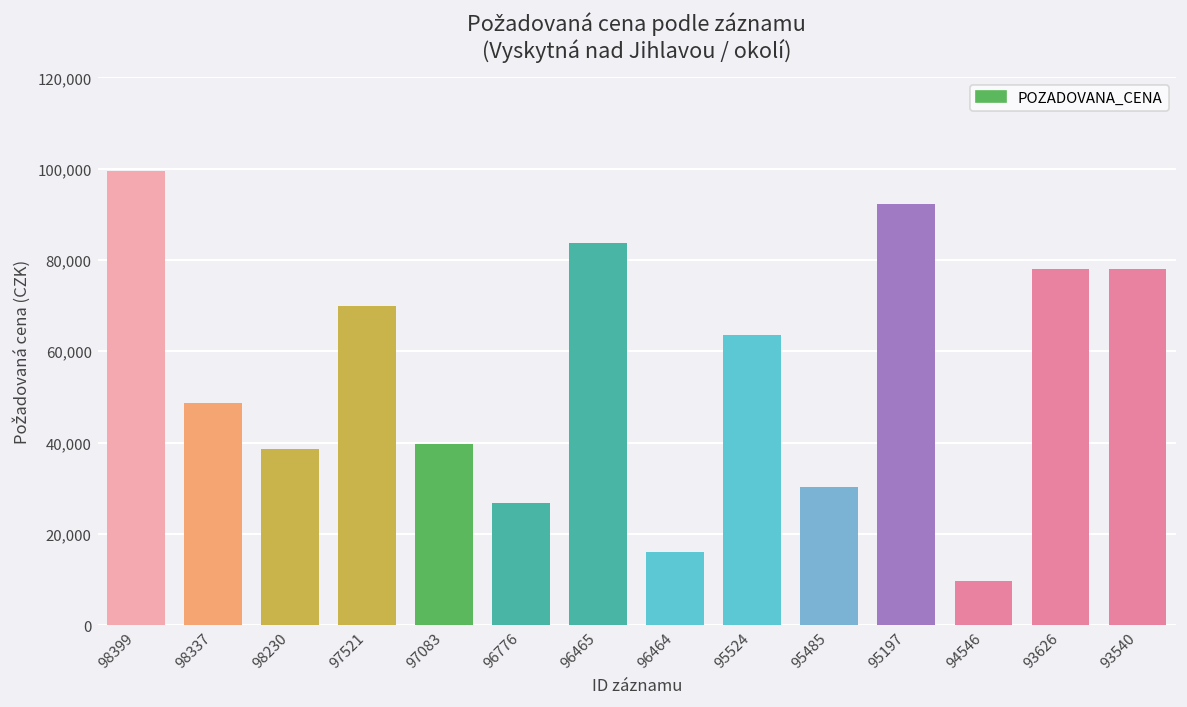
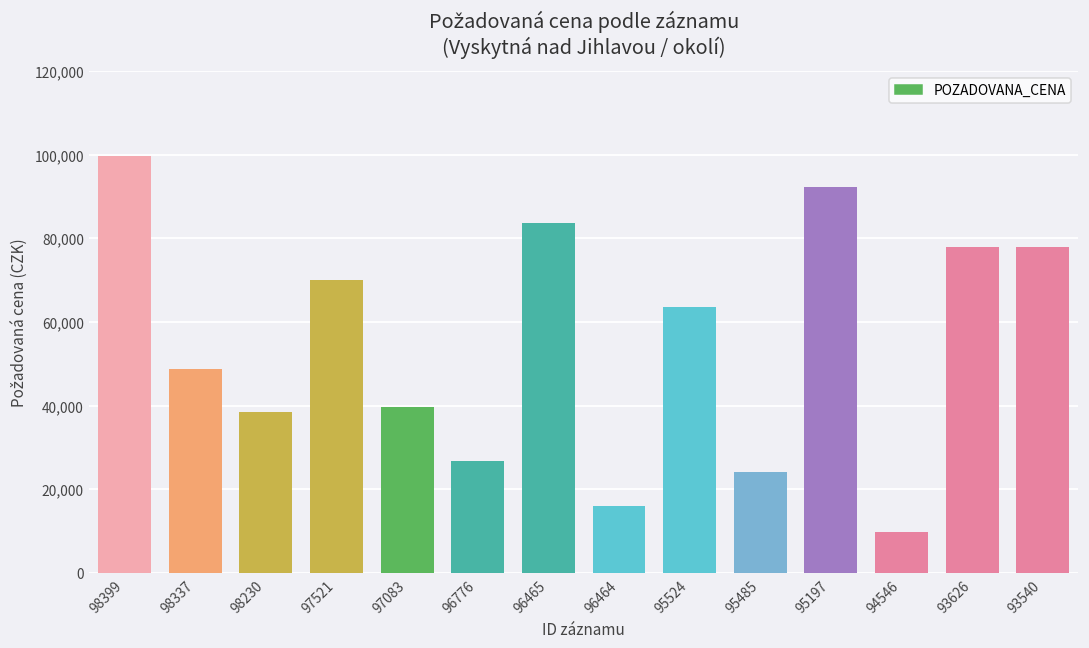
95485: 30,000 -> 24,000
